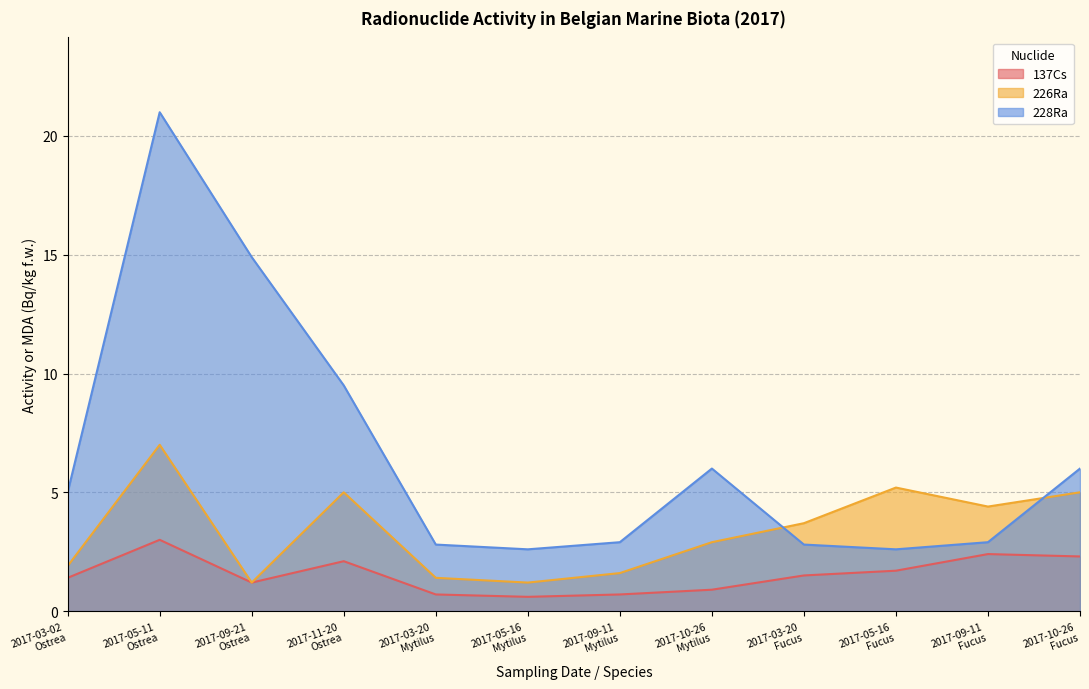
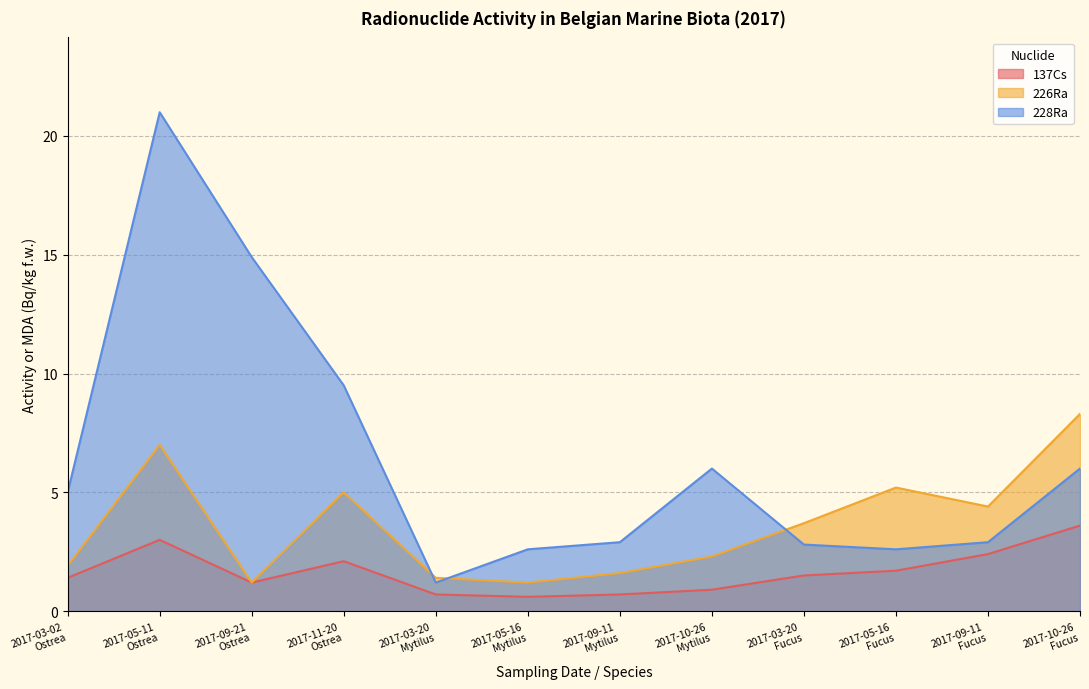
228Ra, 2017-03-20 Mytilus: 2.8 -> 1.2
226Ra, 2017-10-26 Mytilus: 2.9 -> 2.3
137Cs, 2017-10-26 Fucus: 2.3 -> 3.6
226Ra, 2017-10-26 Fucus: 5.0 -> 8.3
